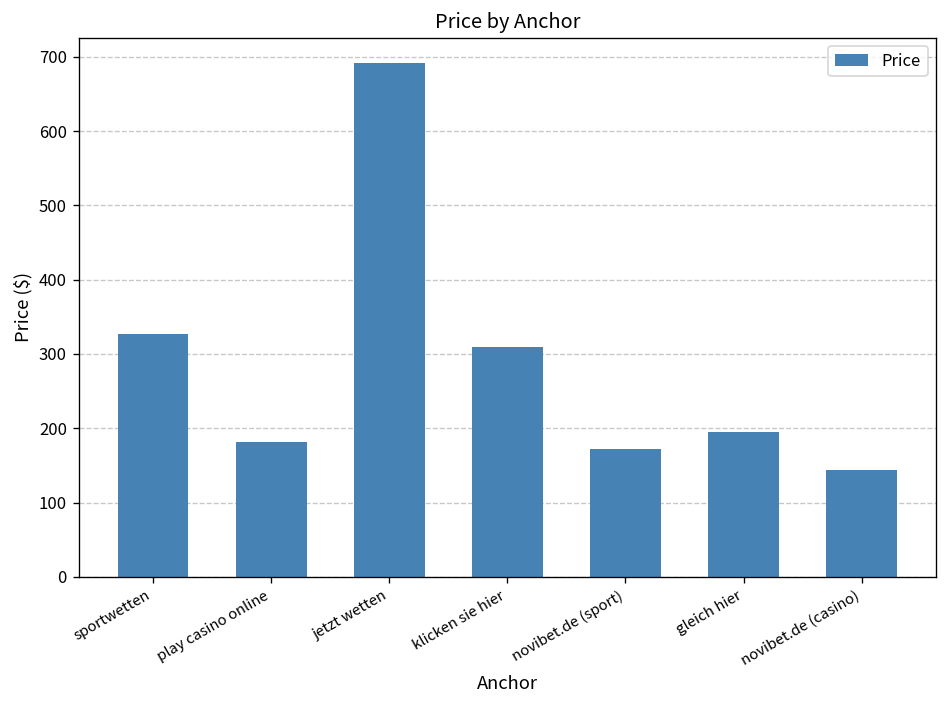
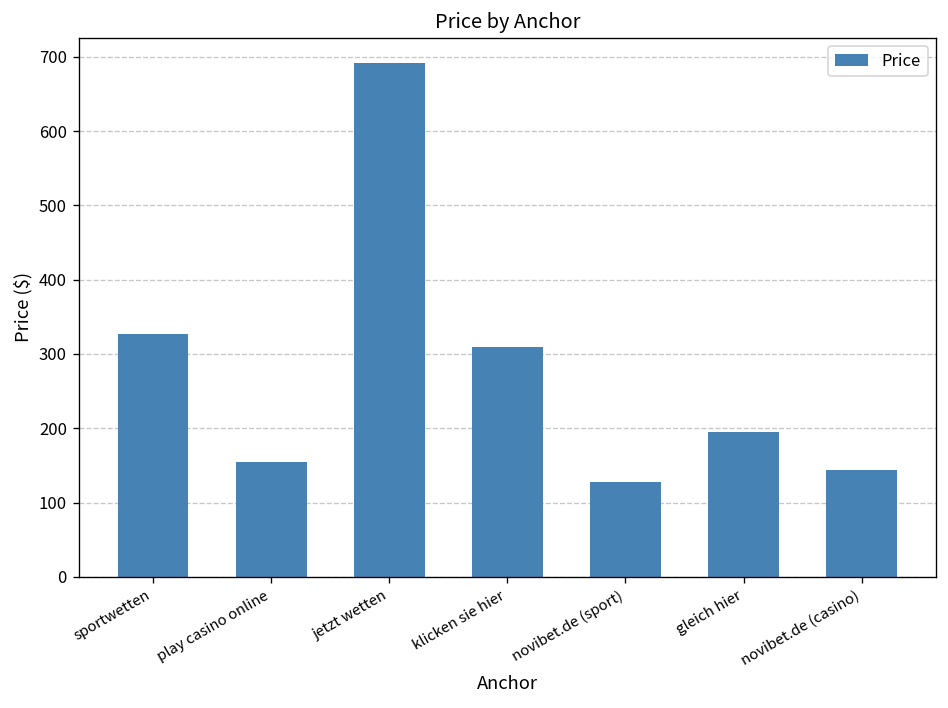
play casino online: 180 -> 160
novibet.de (sport): 170 -> 130
